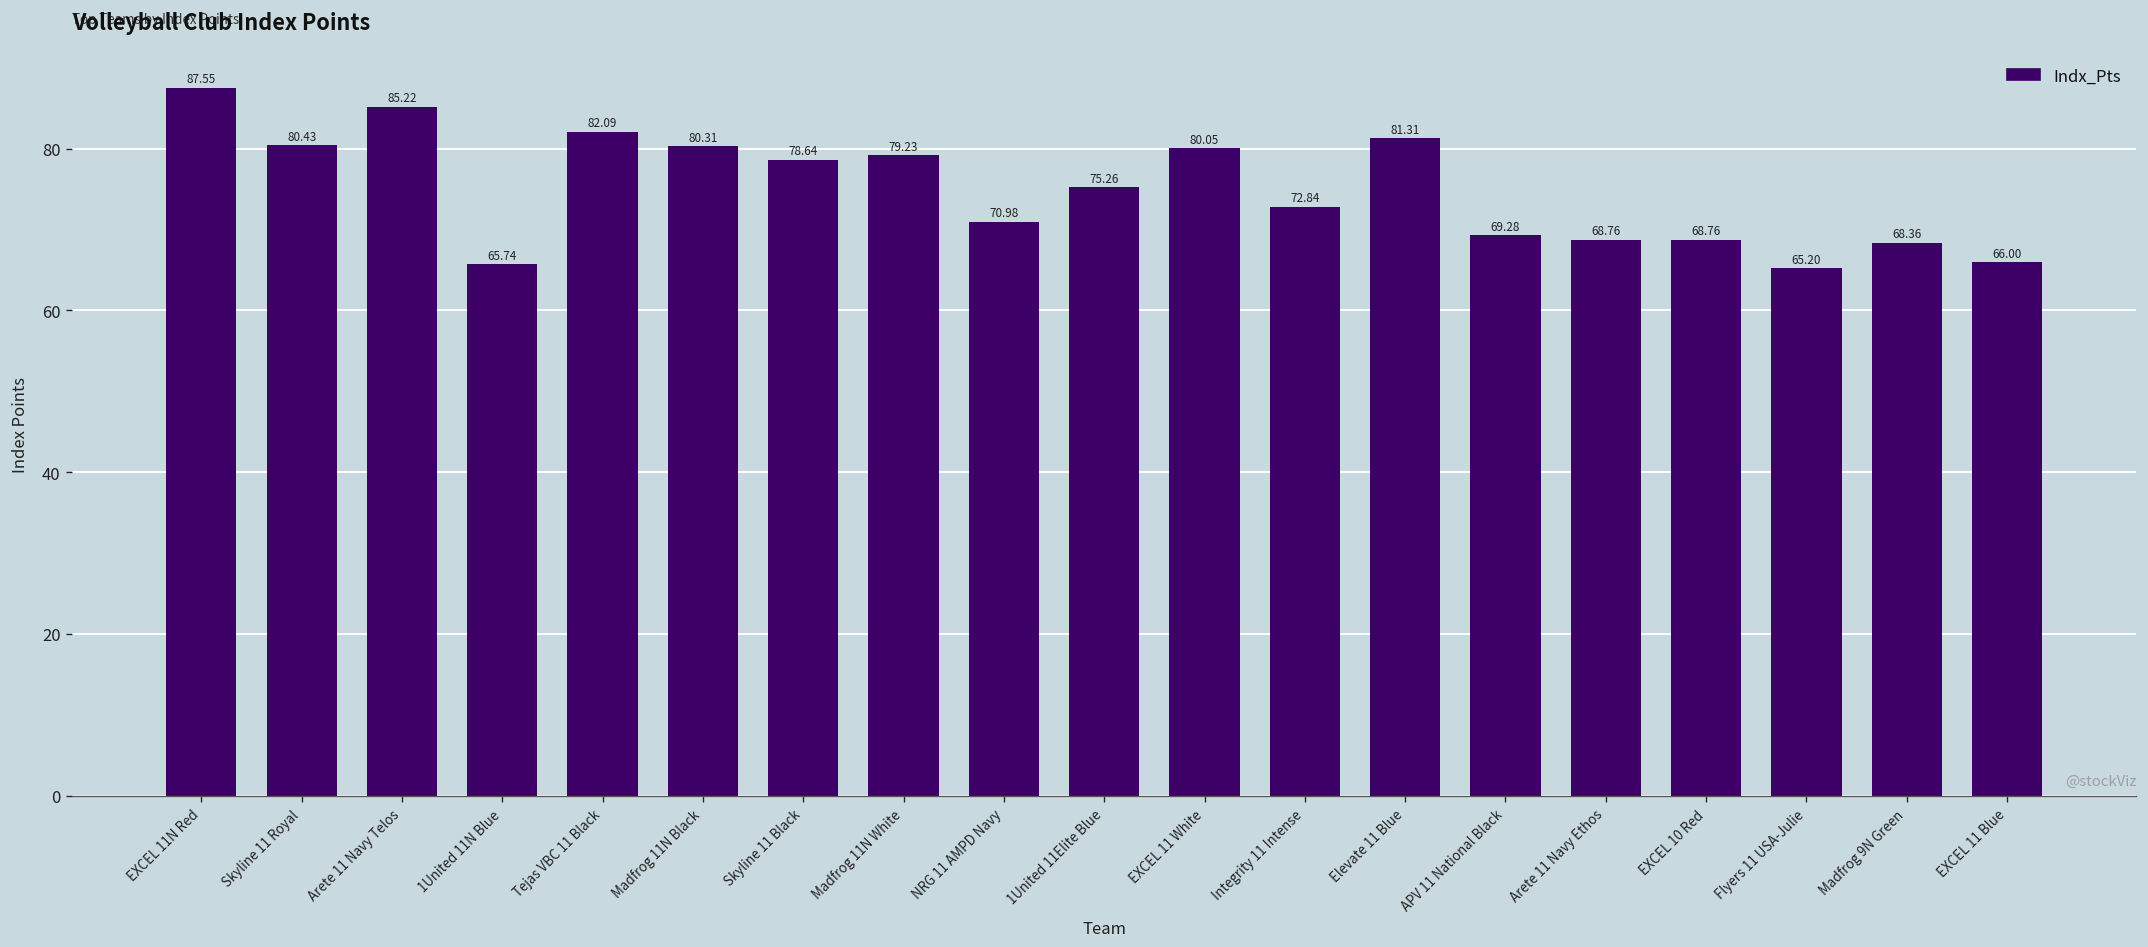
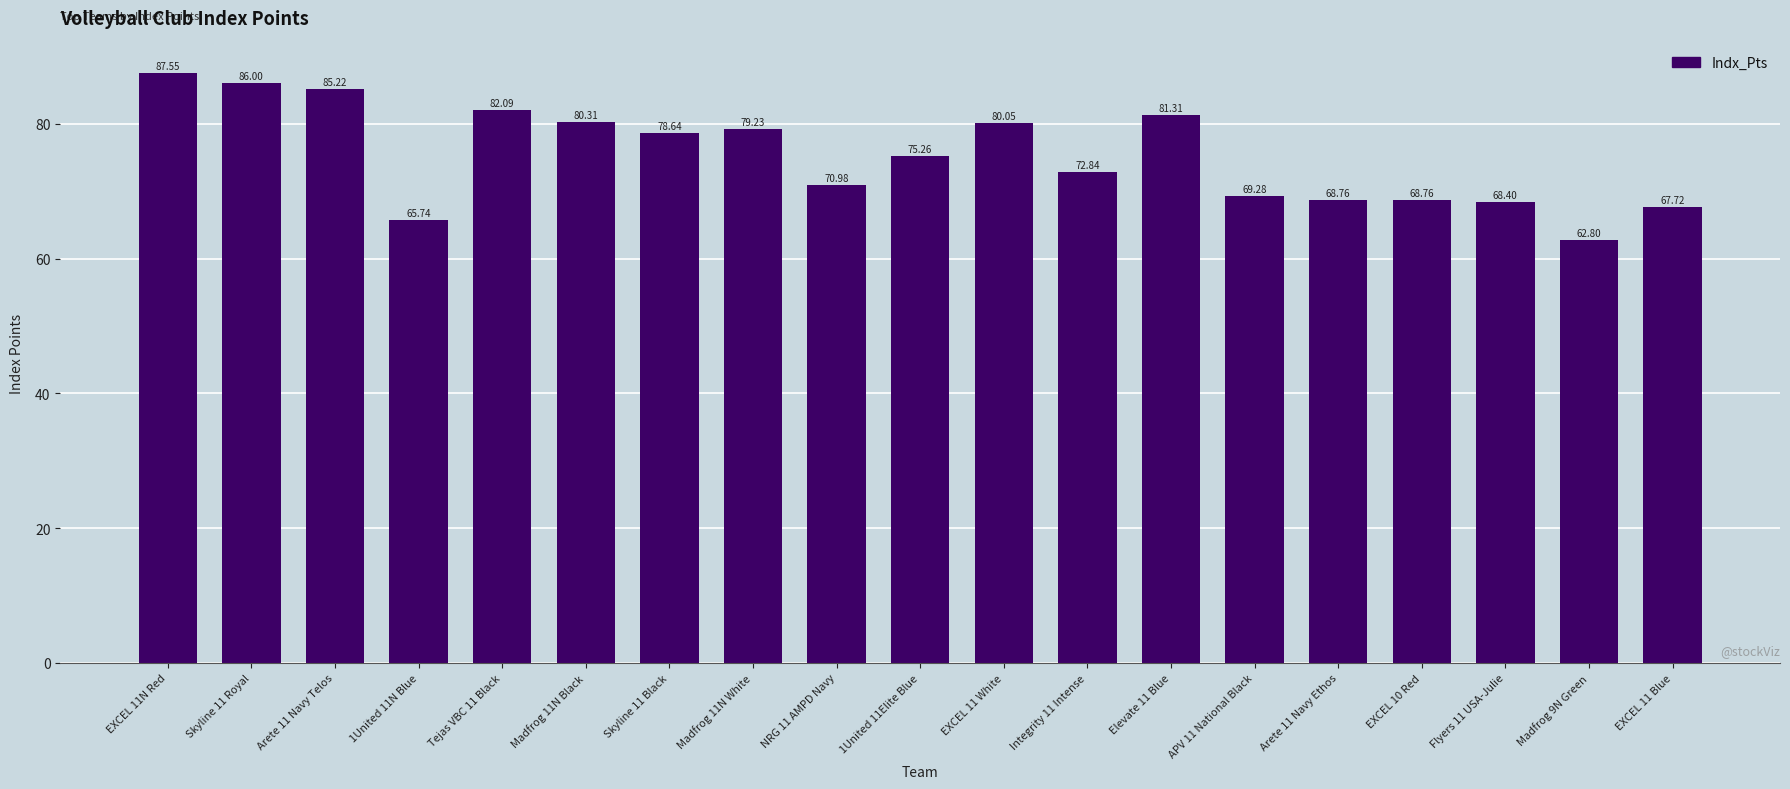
Skyline 11 Royal: 80.43 -> 86.00
Flyers 11 USA-Julie: 65.20 -> 68.40
Madfrog 9N Green: 68.36 -> 62.80
EXCEL 11 Blue: 66.00 -> 67.72
